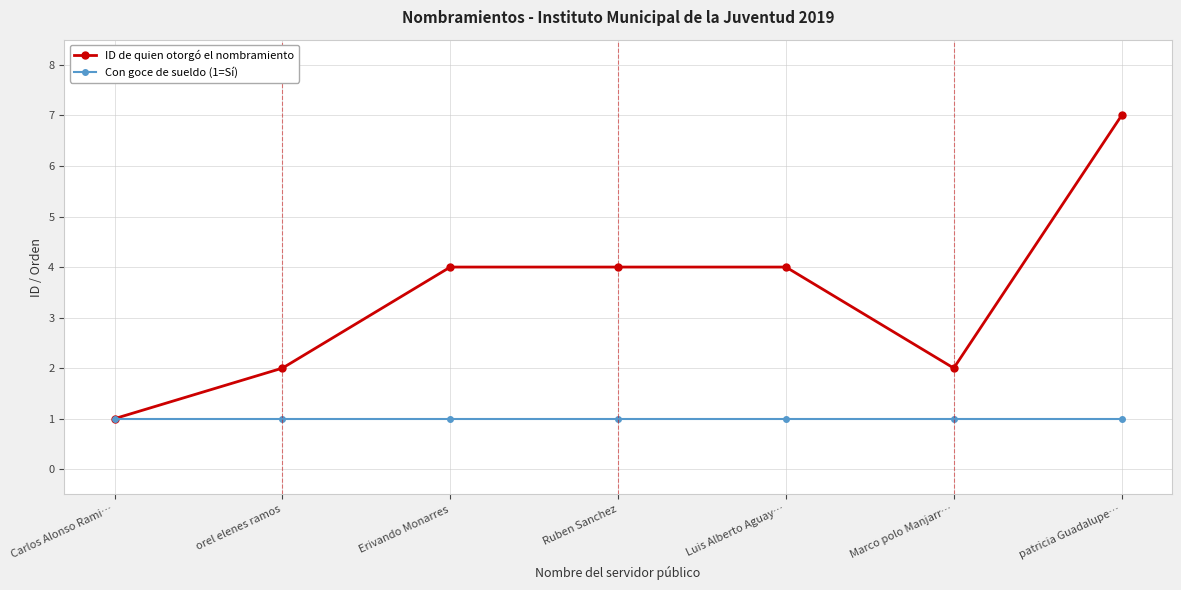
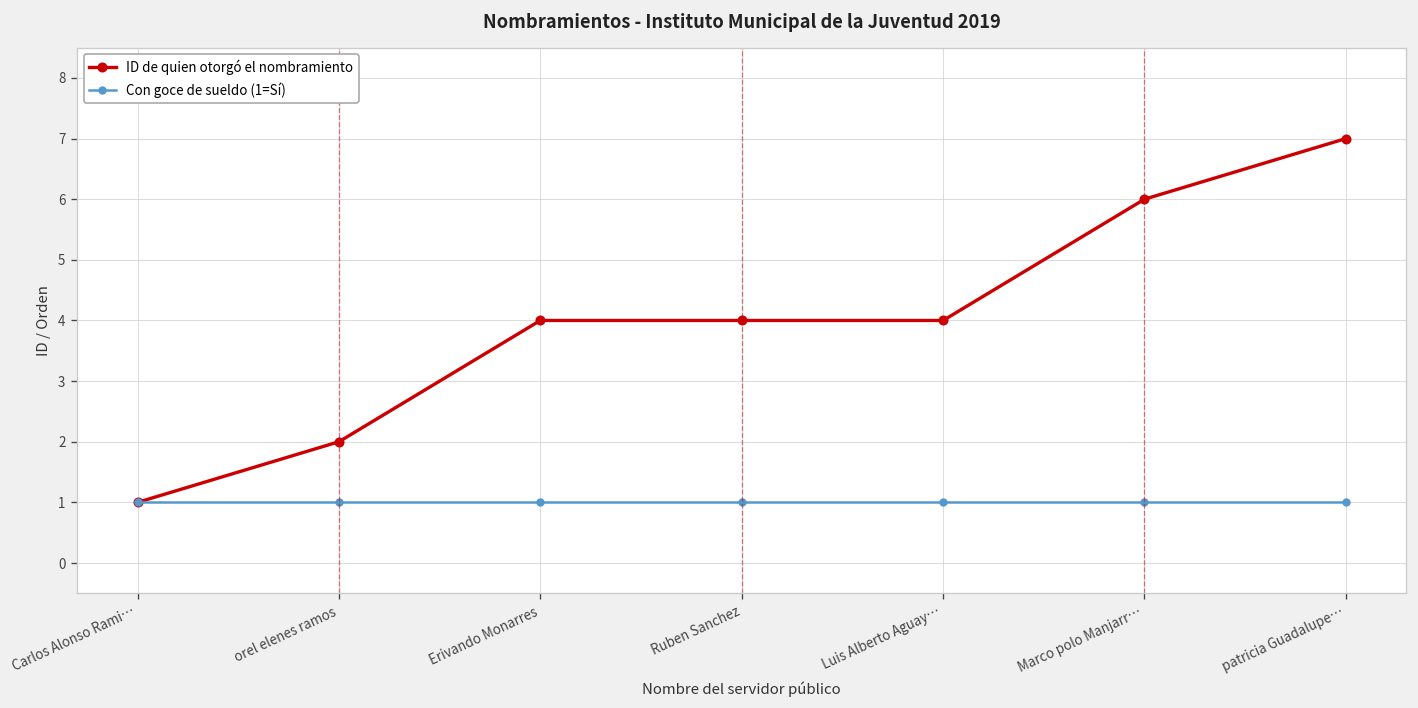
ID de quien otorgó el nombramiento, Marco polo Manjarr…: 2 -> 6
